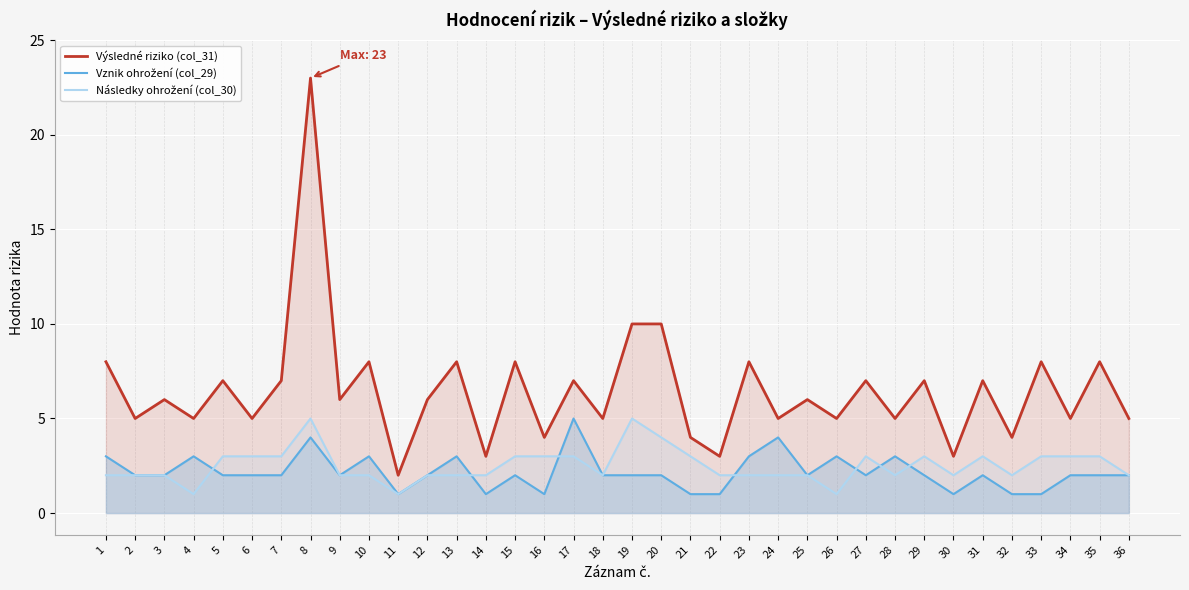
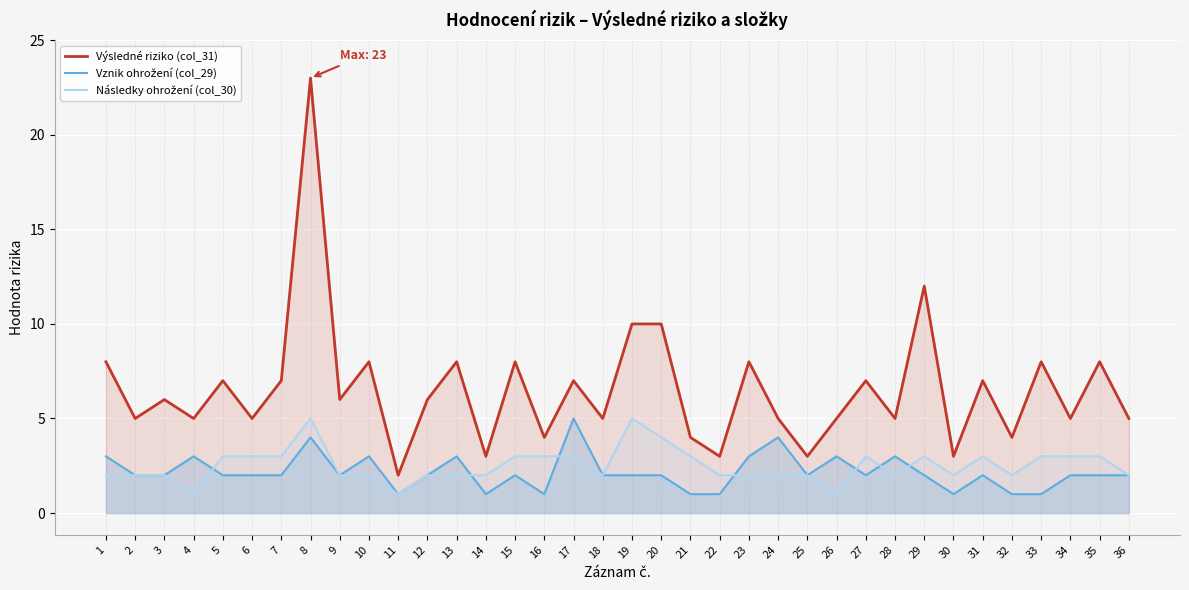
Výsledné riziko (col_31), 25: 6 -> 3
Výsledné riziko (col_31), 29: 7 -> 12
